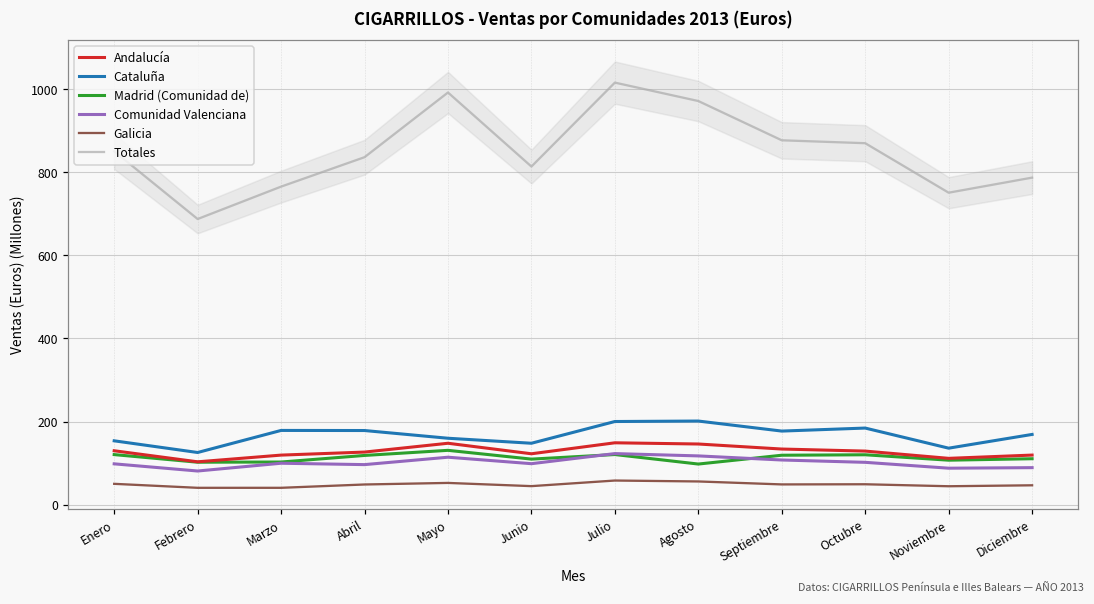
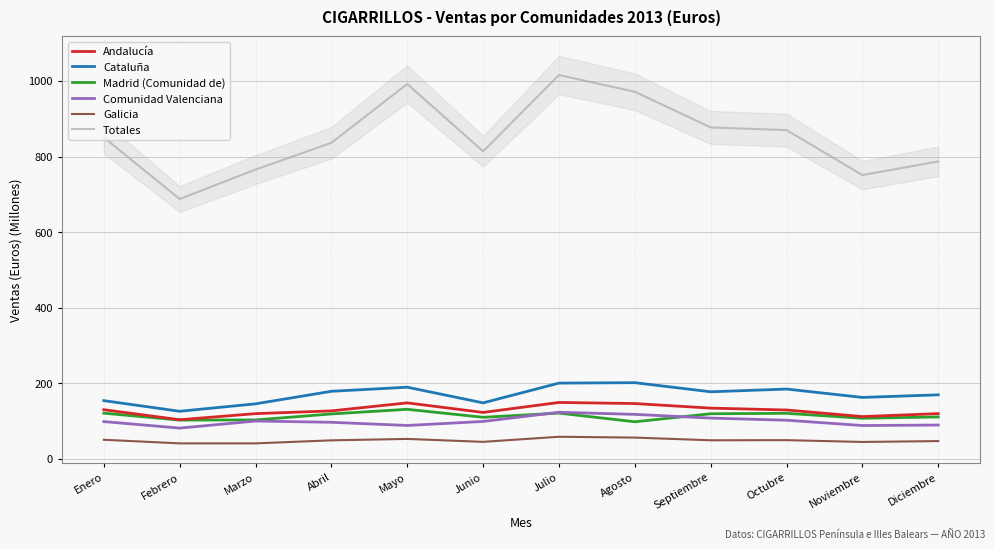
Cataluña, Marzo: 180 -> 150
Cataluña, Mayo: 160 -> 190
Comunidad Valenciana, Mayo: 110 -> 90
Cataluña, Noviembre: 140 -> 160
